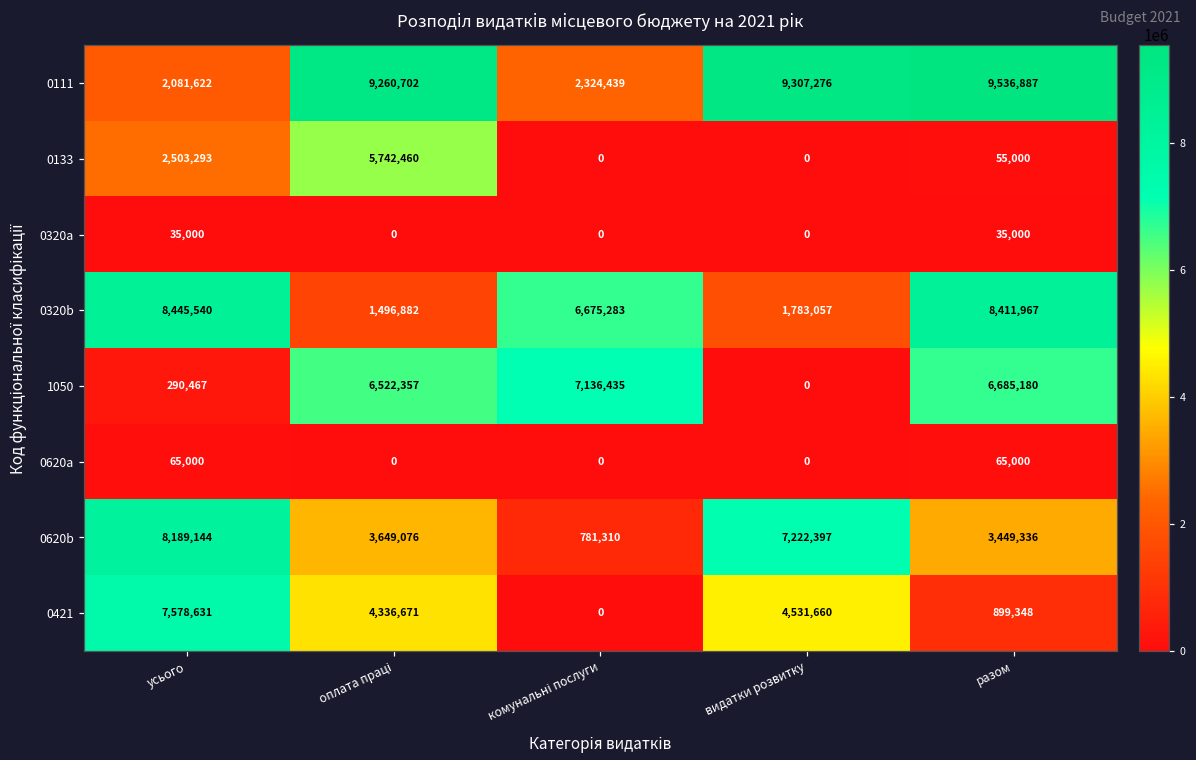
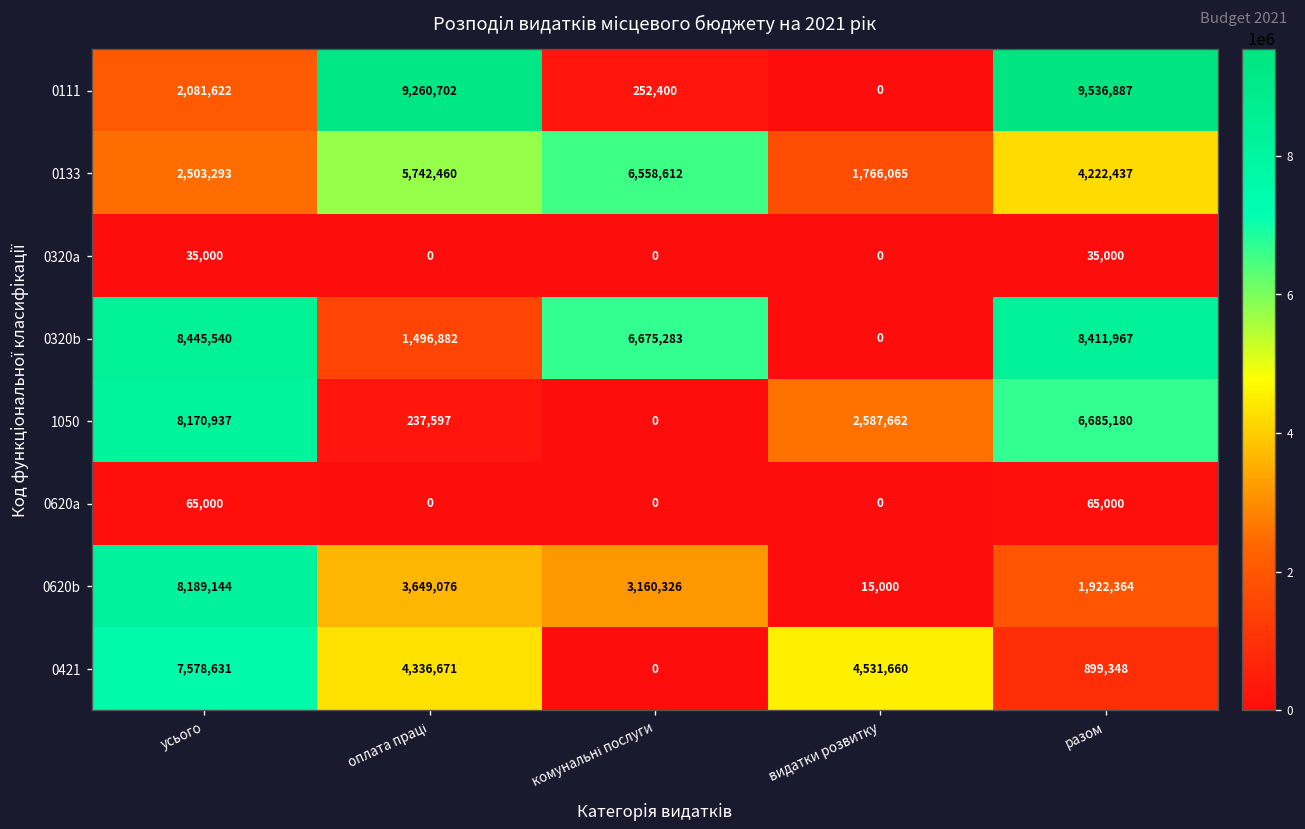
0111, комунальні послуги: 2,324,439 -> 252,400
0111, видатки розвитку: 9,307,276 -> 0
0133, комунальні послуги: 0 -> 6,558,612
0133, видатки розвитку: 0 -> 1,766,065
0133, разом: 55,000 -> 4,222,437
0320b, видатки розвитку: 1,783,057 -> 0
1050, усього: 290,467 -> 8,170,937
1050, оплата праці: 6,522,357 -> 237,597
1050, комунальні послуги: 7,136,435 -> 0
1050, видатки розвитку: 0 -> 2,587,662
0620b, комунальні послуги: 781,310 -> 3,160,326
0620b, видатки розвитку: 7,222,397 -> 15,000
0620b, разом: 3,449,336 -> 1,922,364
